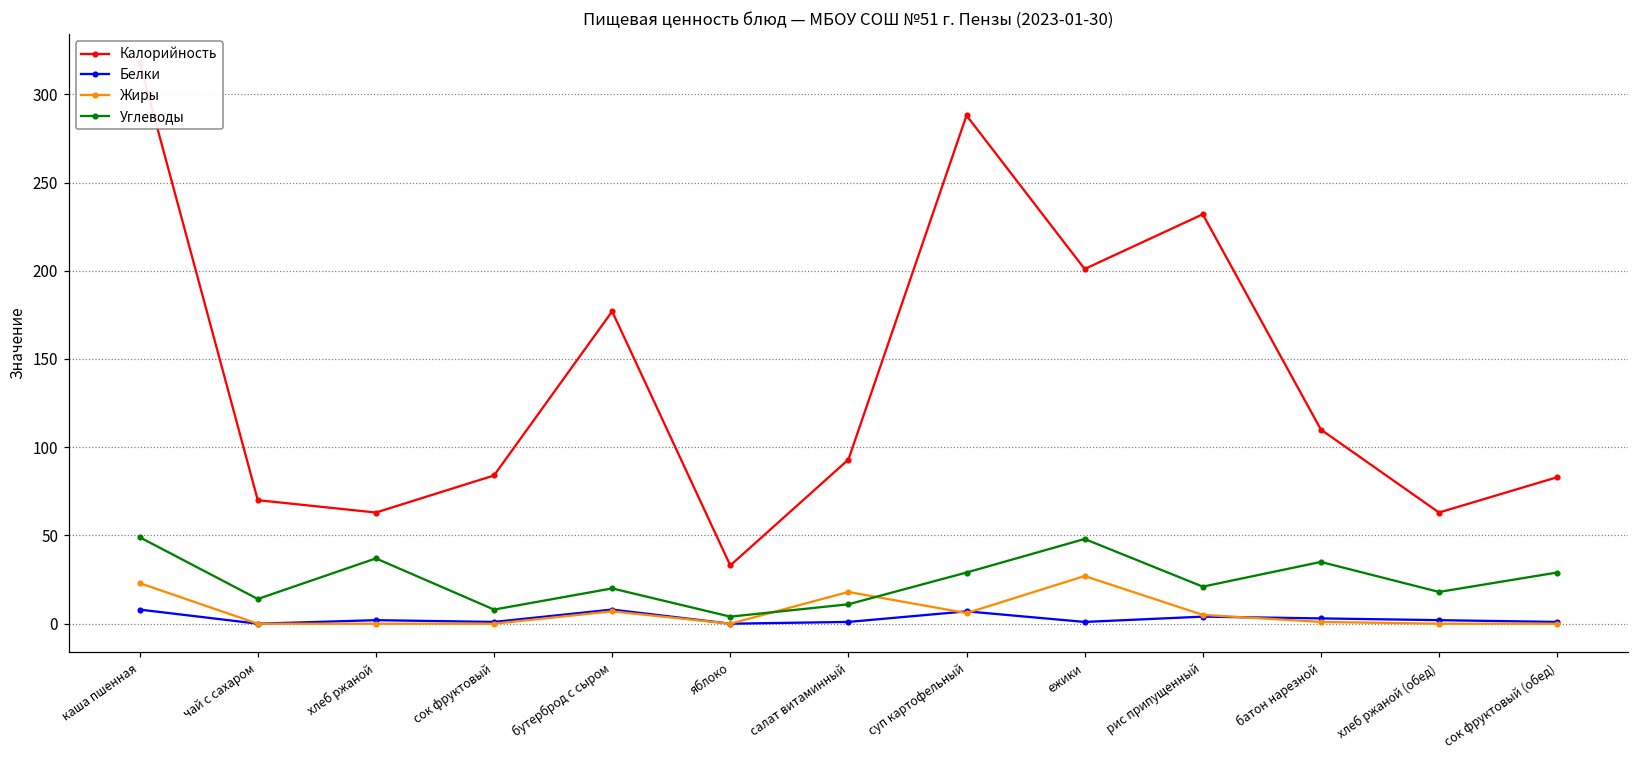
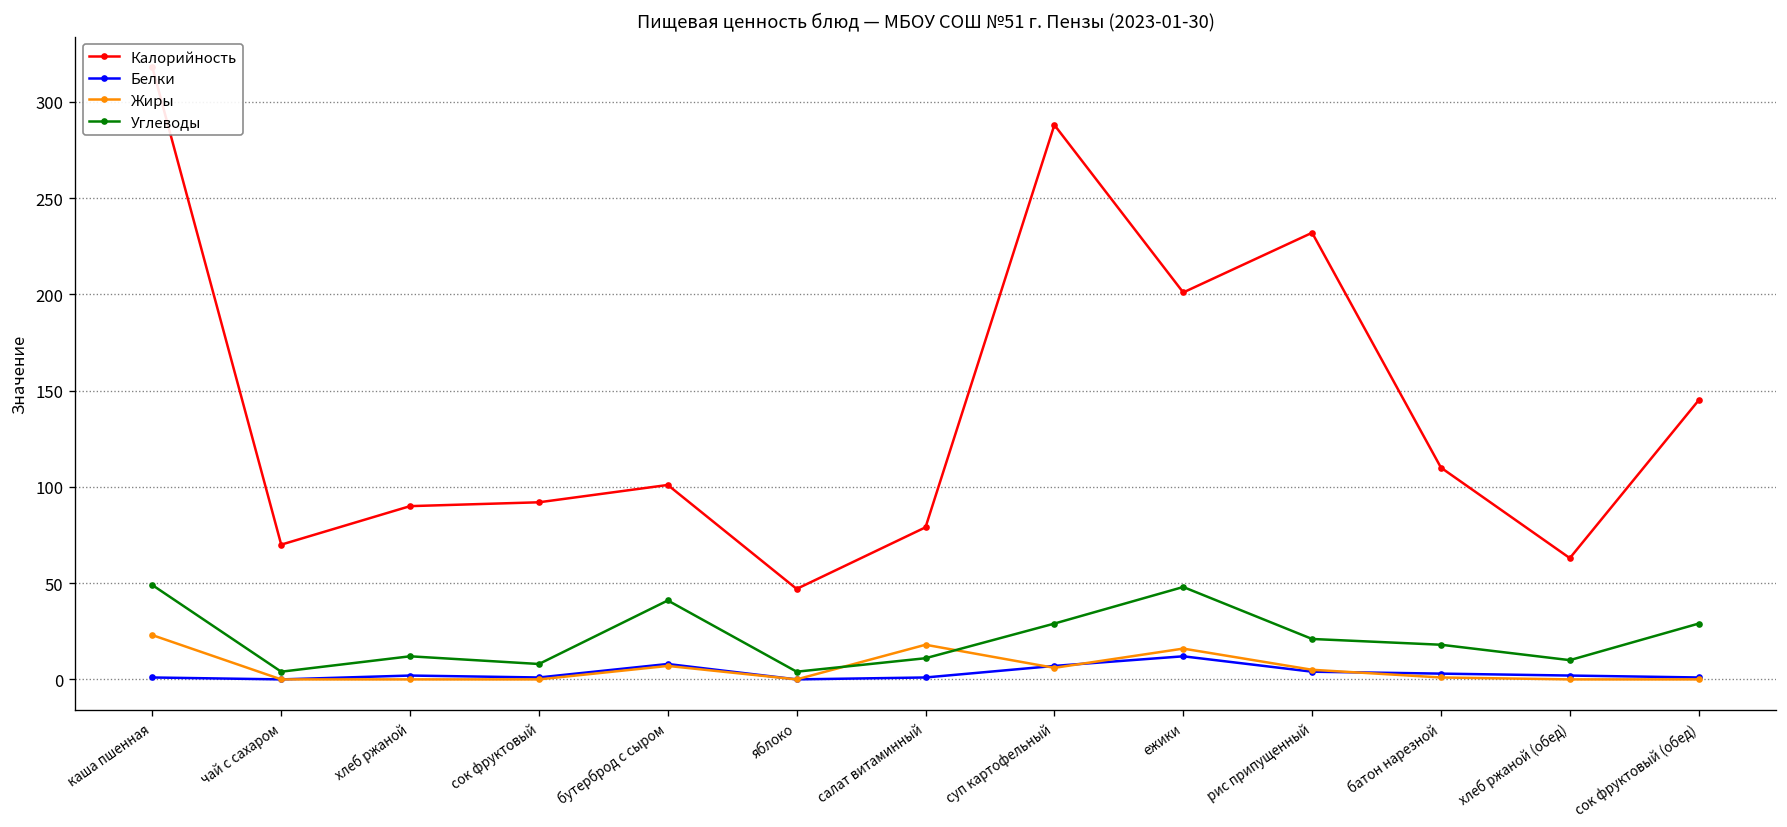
Белки, каша пшенная: 8 -> 1
Углеводы, чай с сахаром: 14 -> 4
Калорийность, хлеб ржаной: 63 -> 90
Углеводы, хлеб ржаной: 37 -> 12
Калорийность, сок фруктовый: 84 -> 92
Калорийность, бутерброд с сыром: 177 -> 101
Углеводы, бутерброд с сыром: 20 -> 41
Калорийность, яблоко: 33 -> 47
Калорийность, салат витаминный: 93 -> 79
Белки, ежики: 1 -> 12
Жиры, ежики: 27 -> 16
Углеводы, батон нарезной: 35 -> 18
Углеводы, хлеб ржаной (обед): 18 -> 10
Калорийность, сок фруктовый (обед): 83 -> 145
